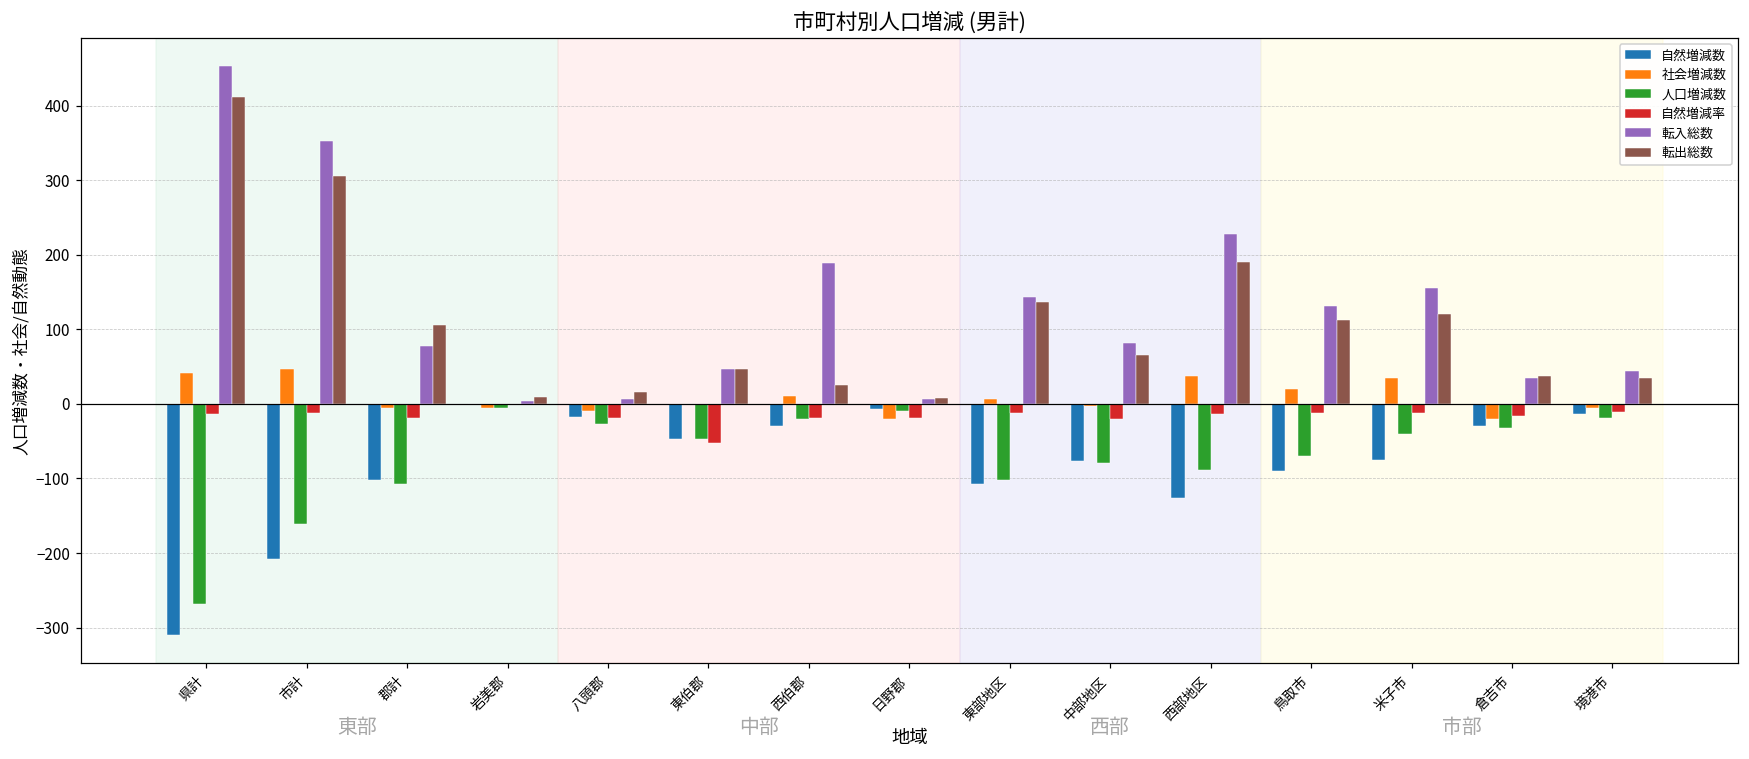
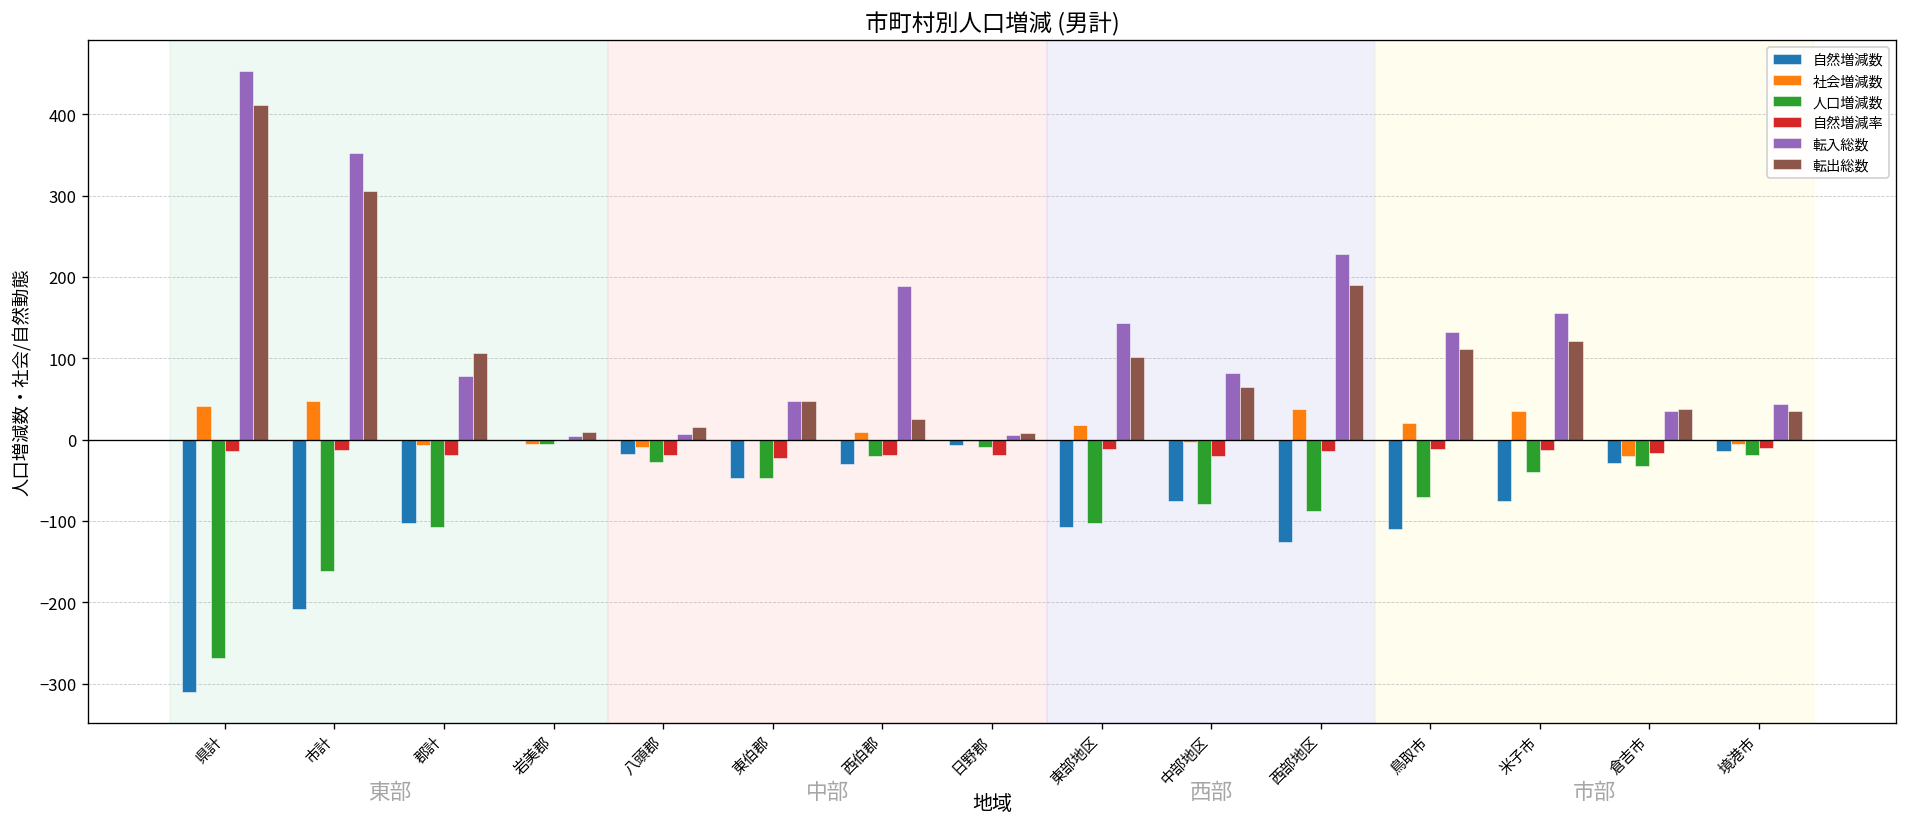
自然増減率, 東伯郡: -50 -> -20
社会増減数, 日野郡: -20 -> 0
社会増減数, 東部地区: 10 -> 20
転出総数, 東部地区: 140 -> 100
自然増減数, 鳥取市: -90 -> -110
